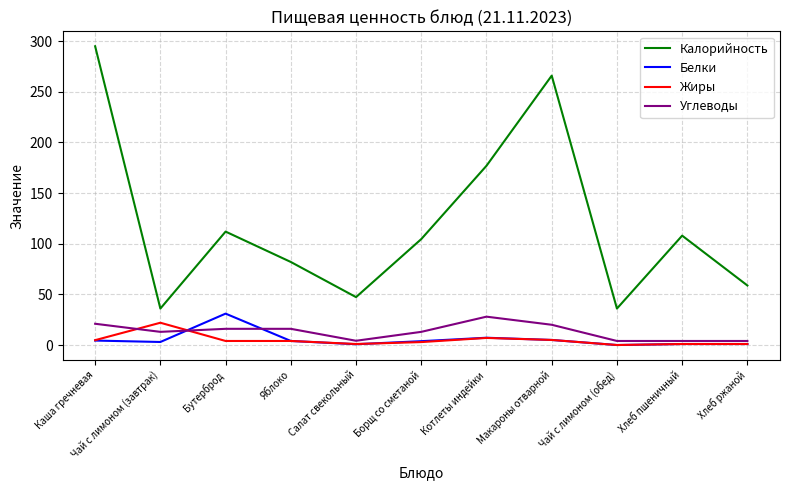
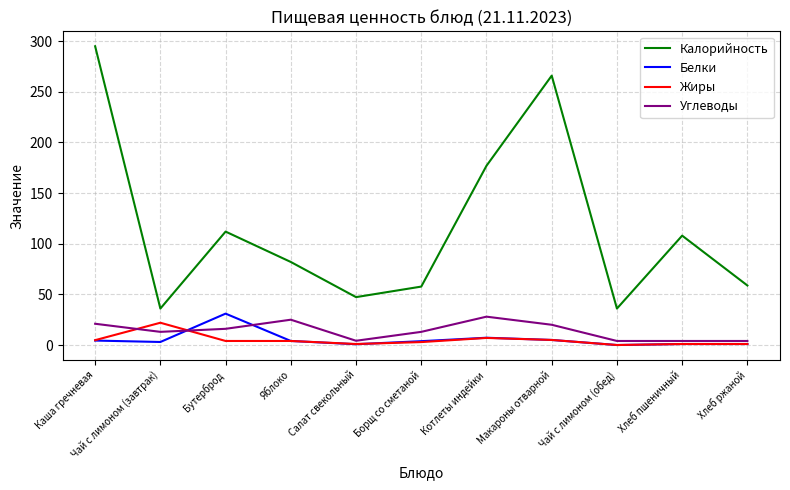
Углеводы, Яблоко: 16 -> 25
Калорийность, Борщ со сметаной: 105 -> 58
